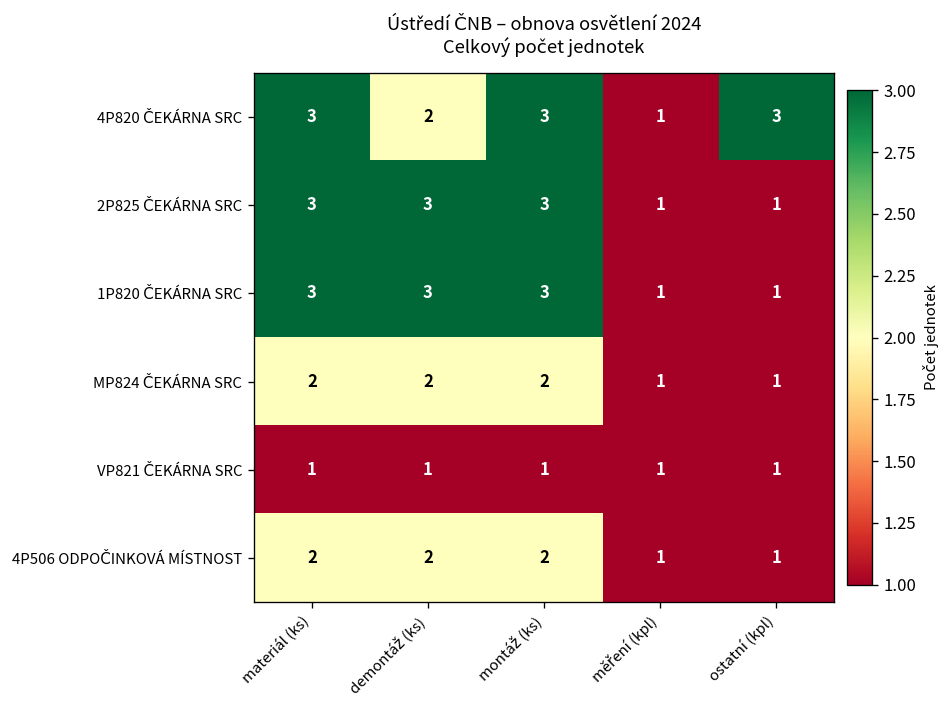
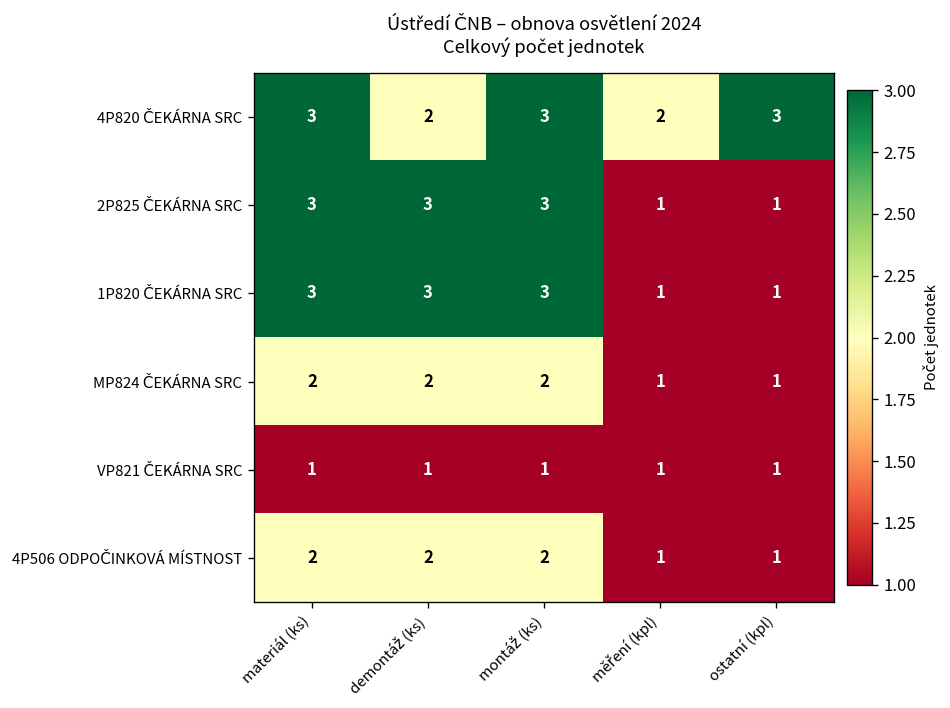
4P820 ČEKÁRNA SRC, měření (kpl): 1 -> 2
